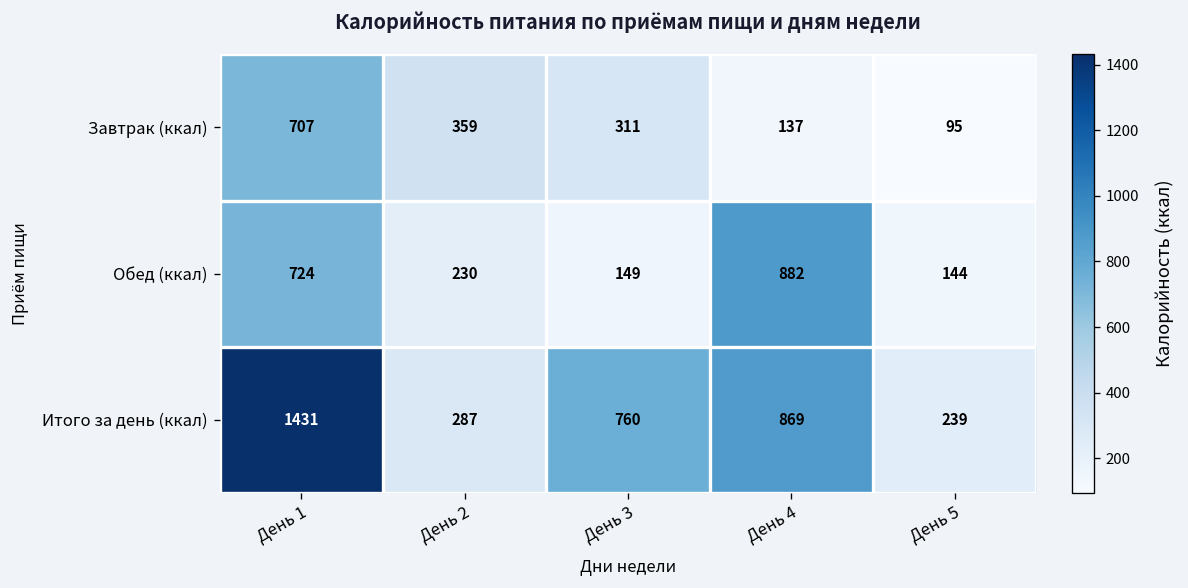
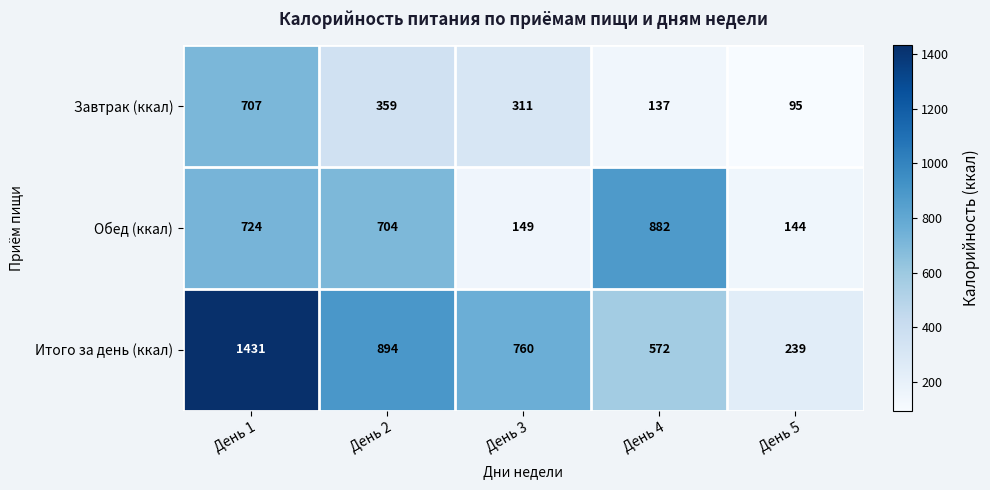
Обед (ккал), День 2: 230 -> 704
Итого за день (ккал), День 2: 287 -> 894
Итого за день (ккал), День 4: 869 -> 572
